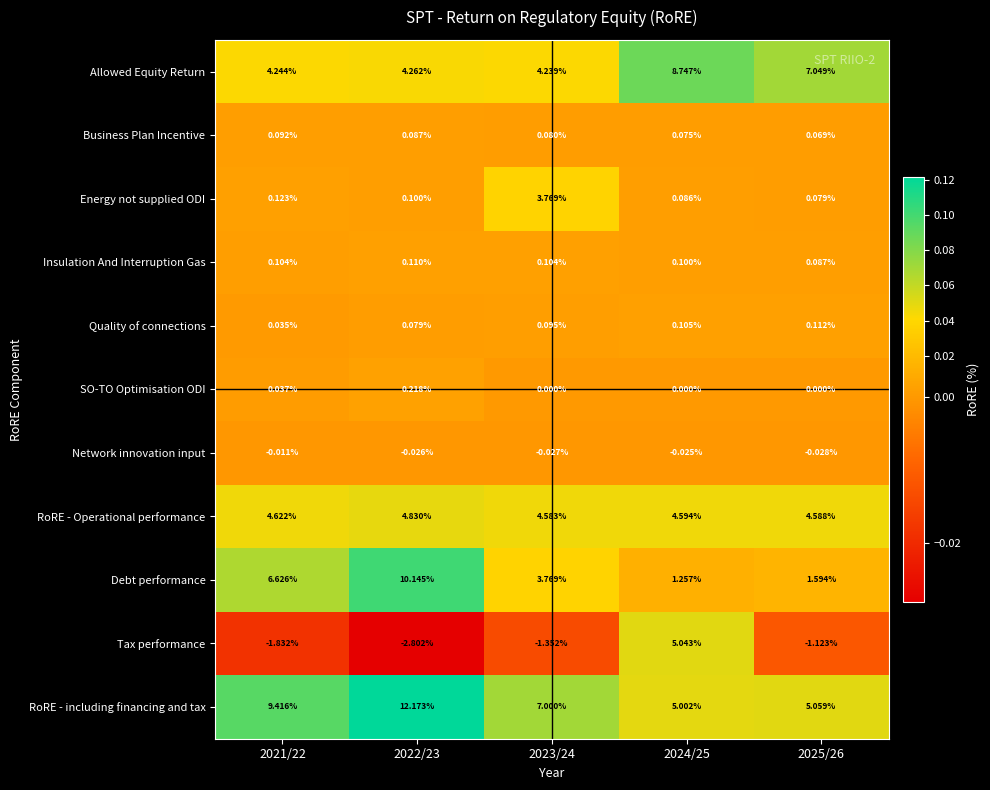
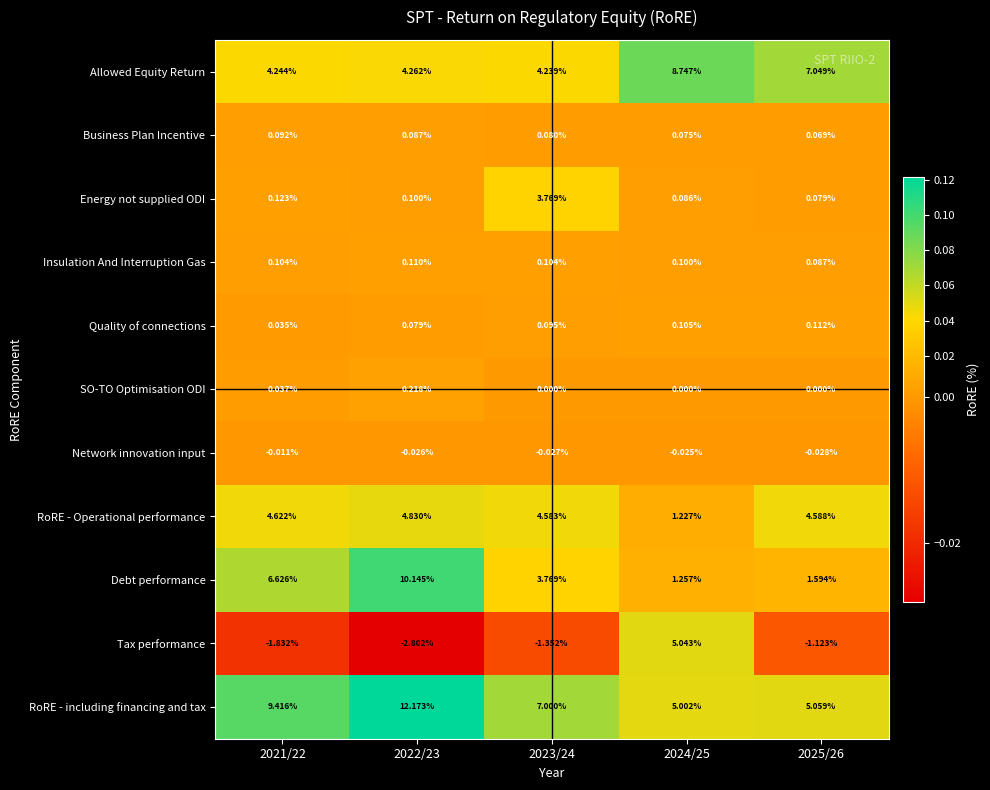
RoRE - Operational performance, 2024/25: 4.594% -> 1.227%
